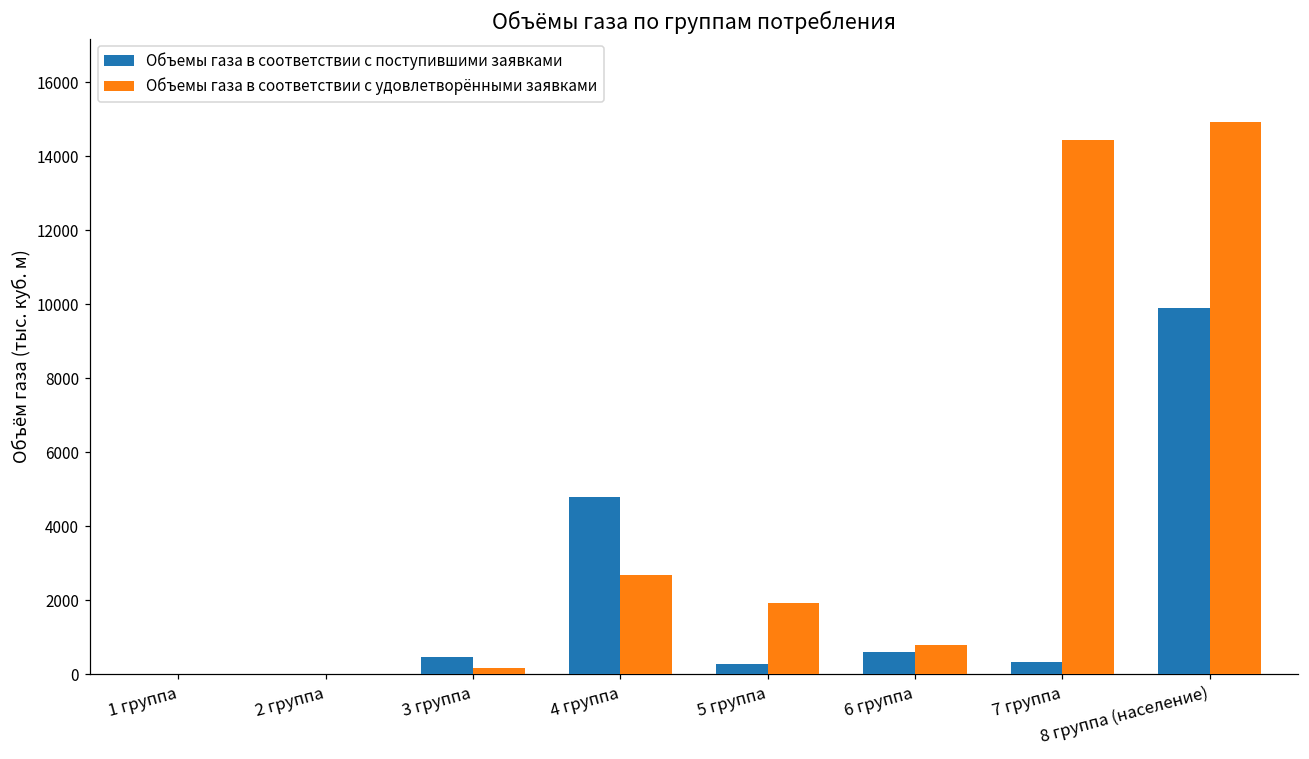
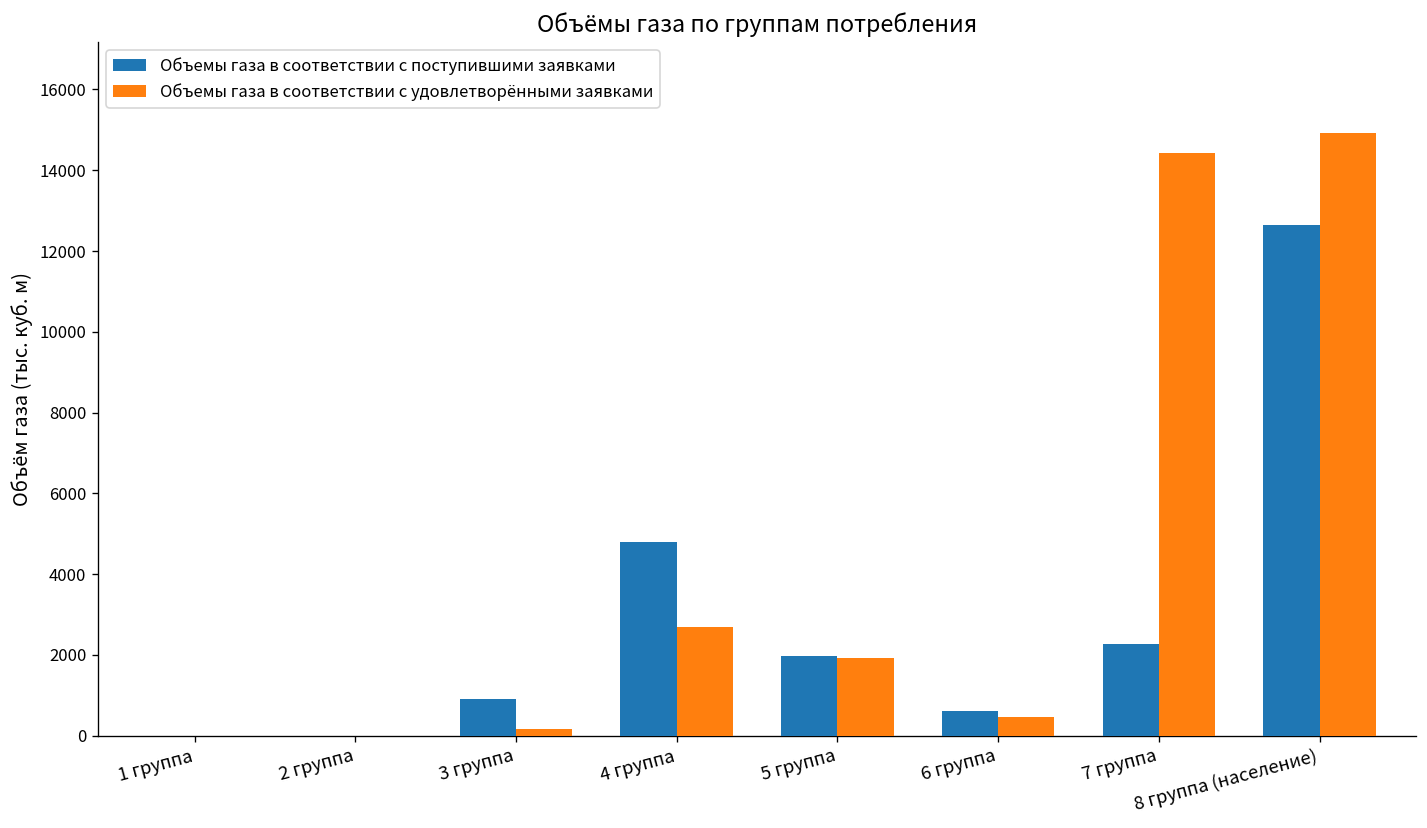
Объемы газа в соответствии с поступившими заявками, 3 группа: 500 -> 900
Объемы газа в соответствии с поступившими заявками, 5 группа: 300 -> 2000
Объемы газа в соответствии с удовлетворёнными заявками, 6 группа: 800 -> 500
Объемы газа в соответствии с поступившими заявками, 7 группа: 300 -> 2300
Объемы газа в соответствии с поступившими заявками, 8 группа (население): 9900 -> 12600
